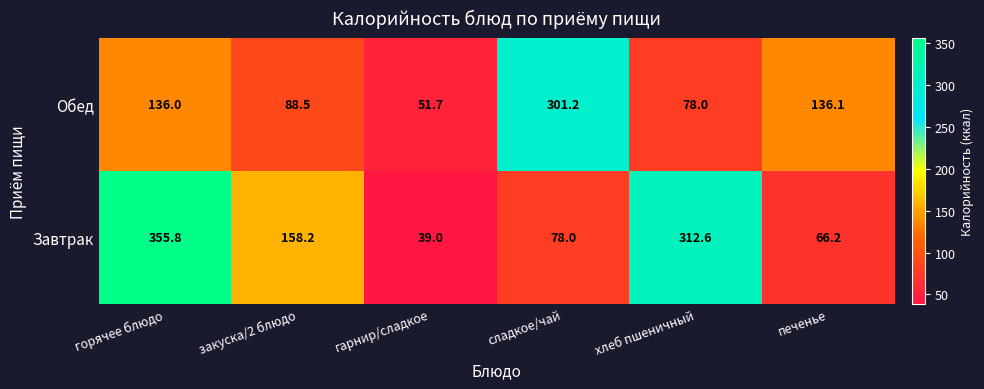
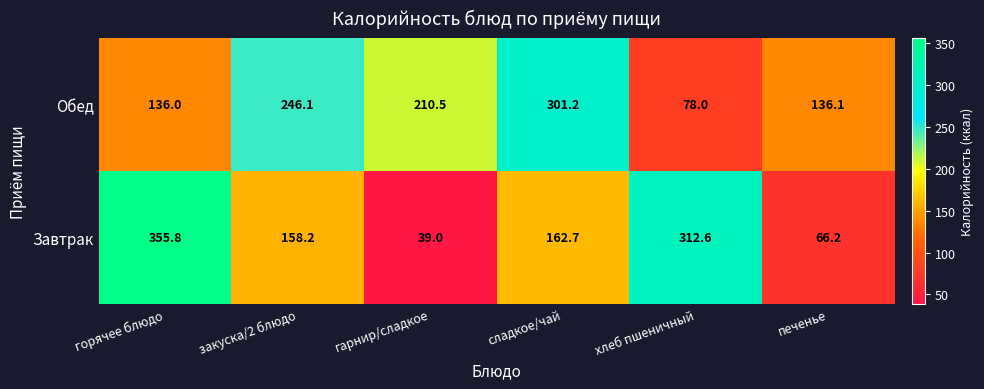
Обед, закуска/2 блюдо: 88.5 -> 246.1
Обед, гарнир/сладкое: 51.7 -> 210.5
Завтрак, сладкое/чай: 78.0 -> 162.7
